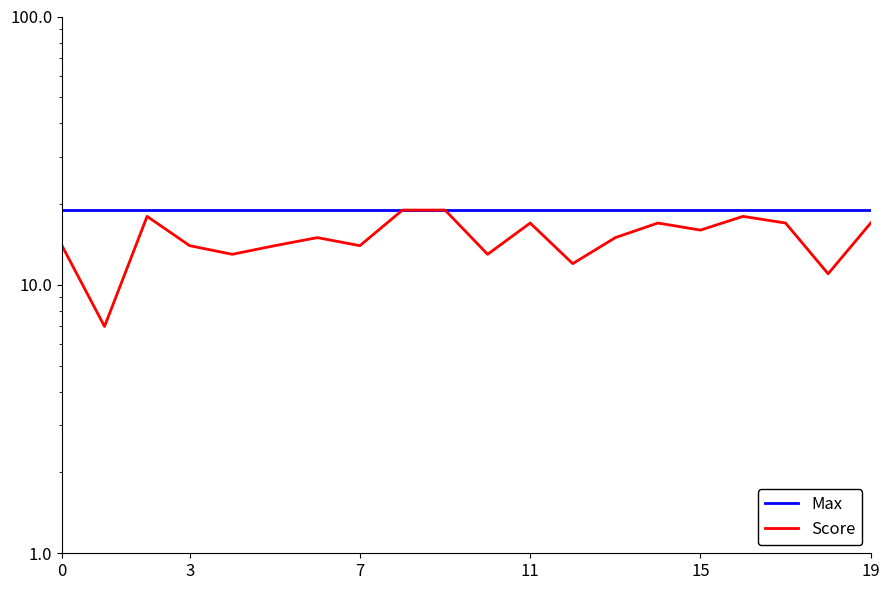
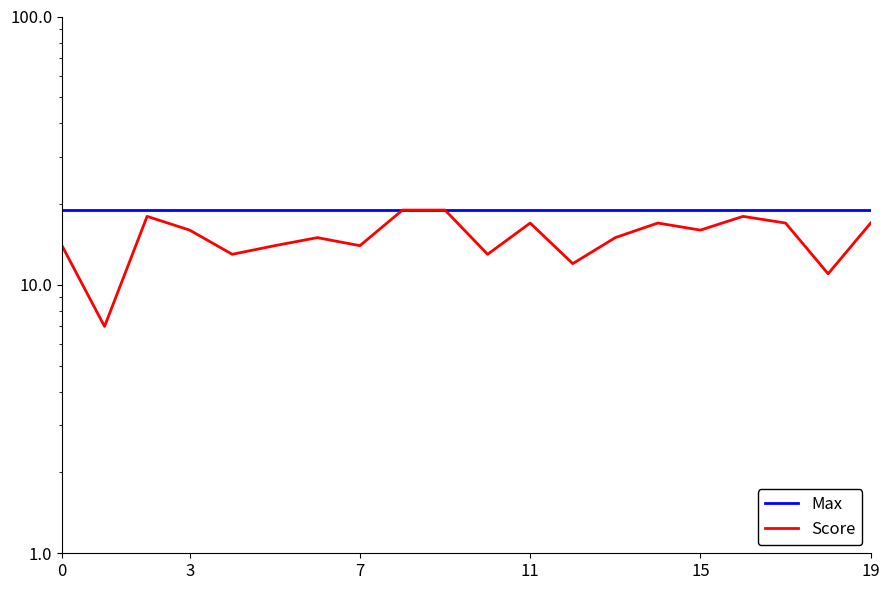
Score, 3: 14 -> 16
